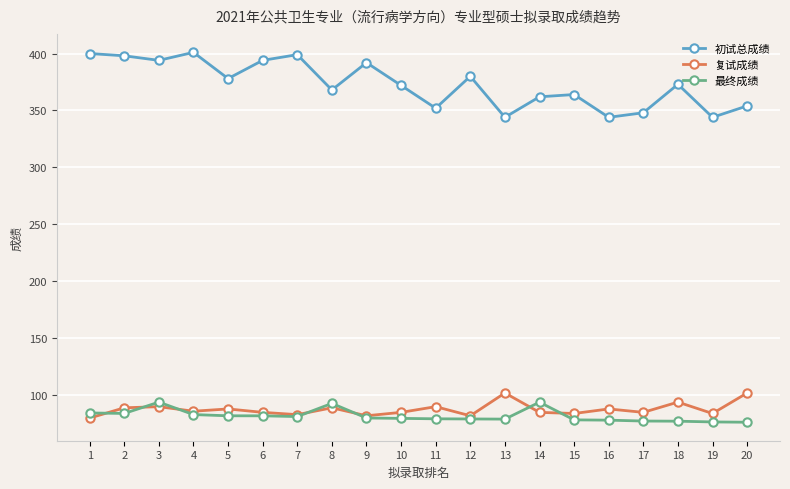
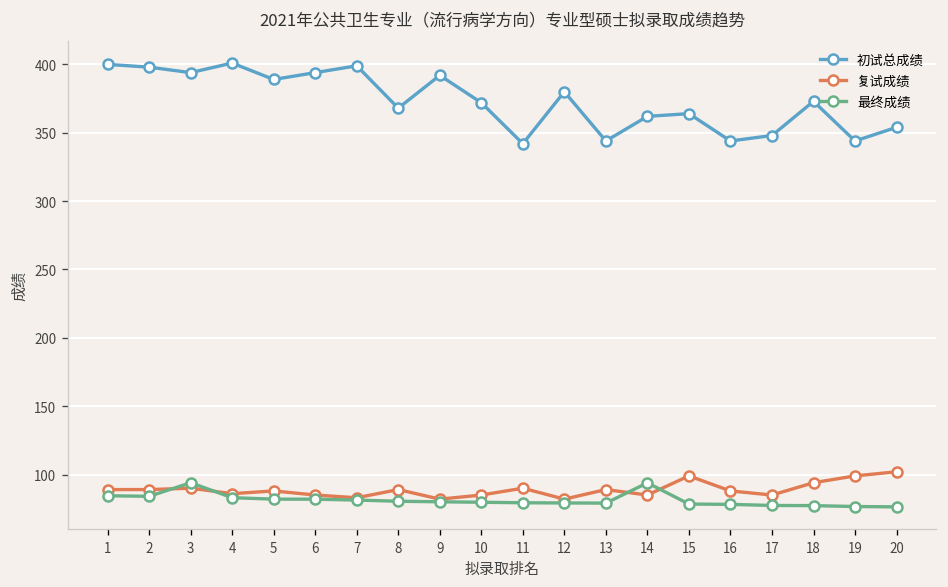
复试成绩, 1: 80 -> 89
初试总成绩, 5: 378 -> 389
最终成绩, 8: 93 -> 80
初试总成绩, 11: 352 -> 342
复试成绩, 13: 102 -> 89
复试成绩, 15: 84 -> 99
复试成绩, 19: 84 -> 99
